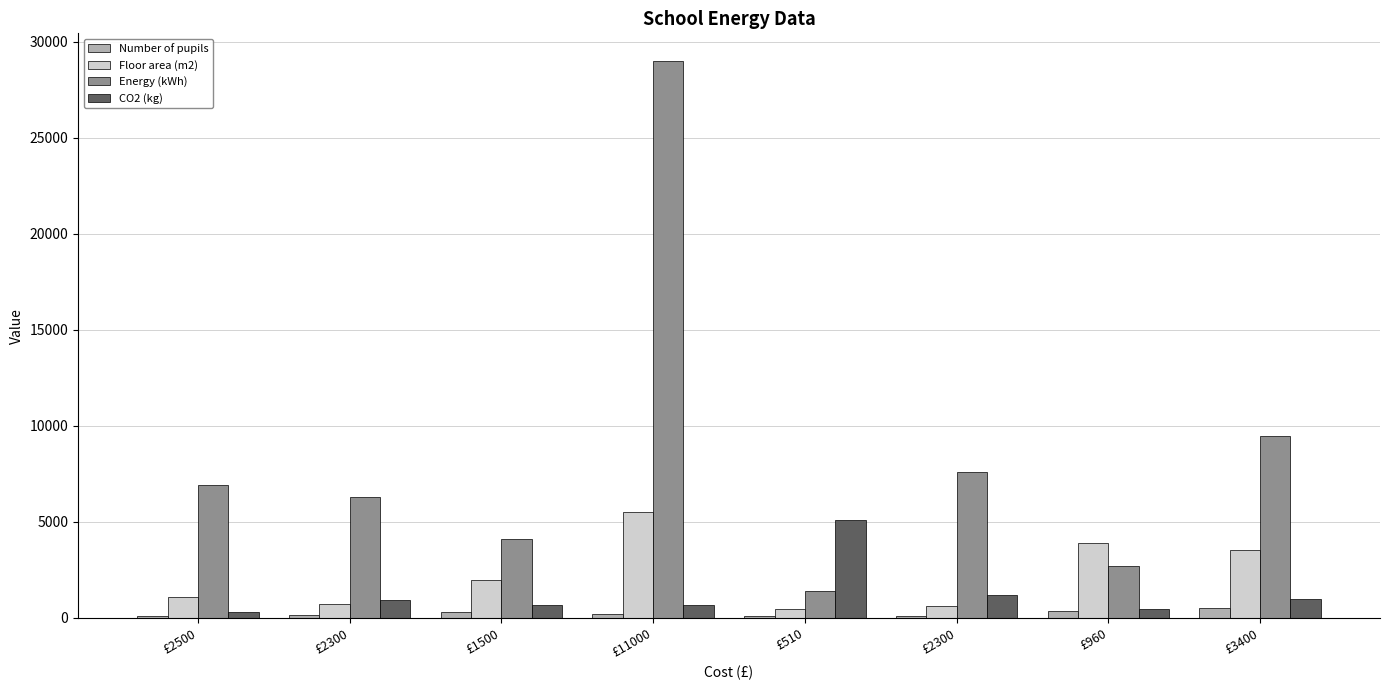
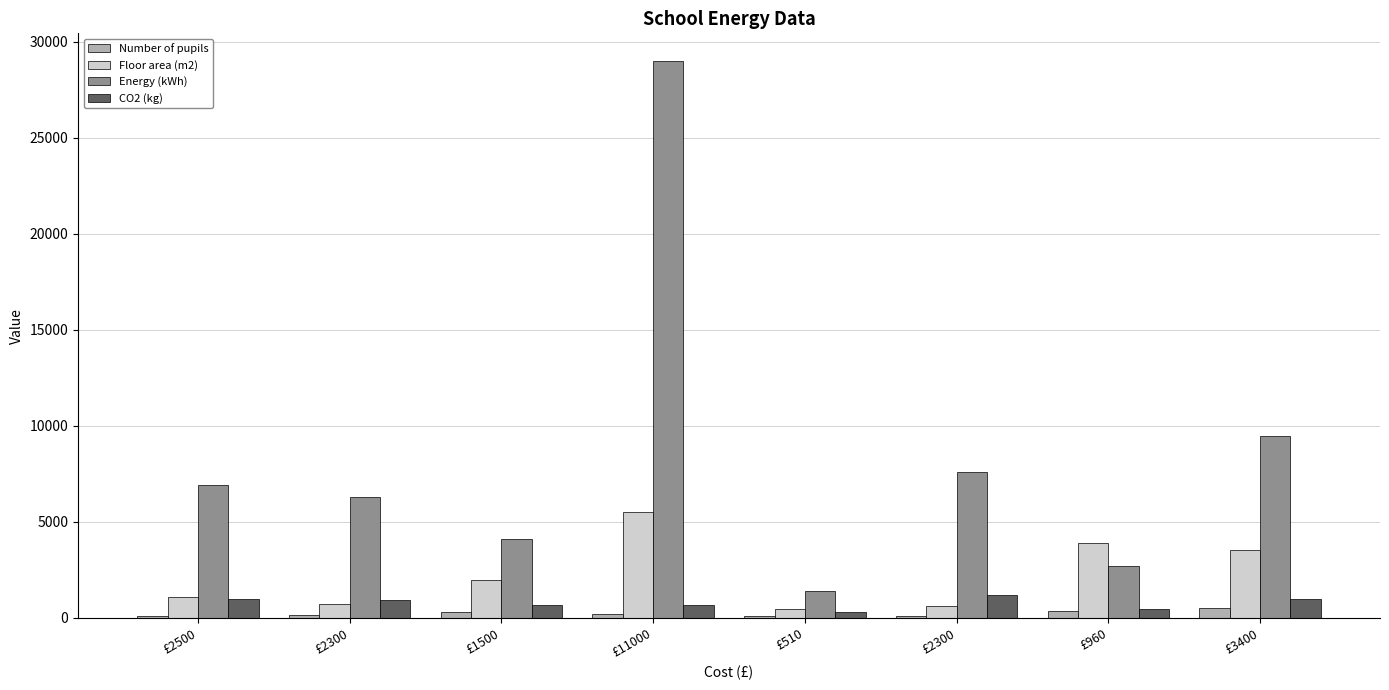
CO2 (kg), £2500: 300 -> 1000
CO2 (kg), £510: 5100 -> 300
